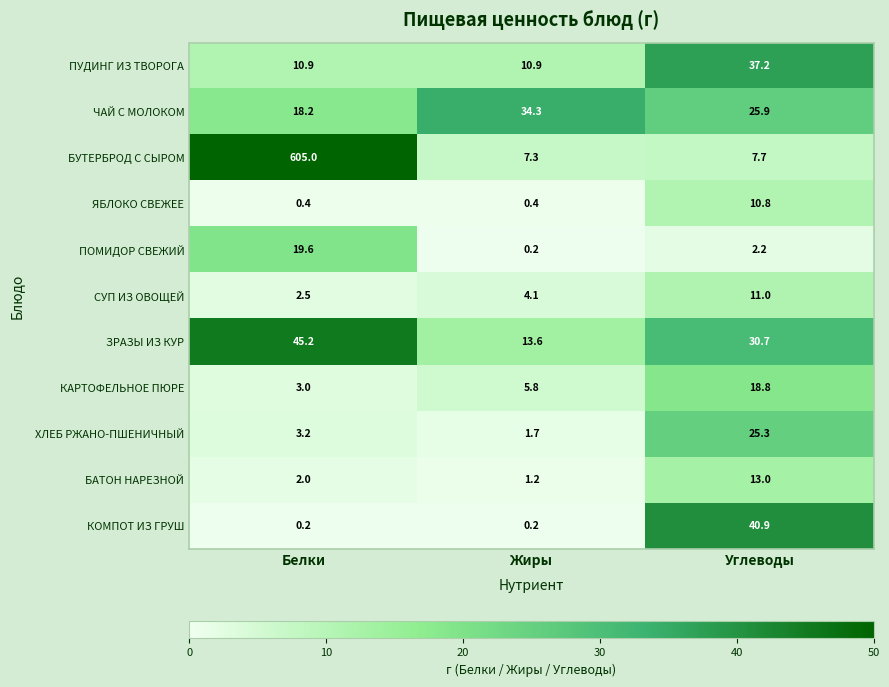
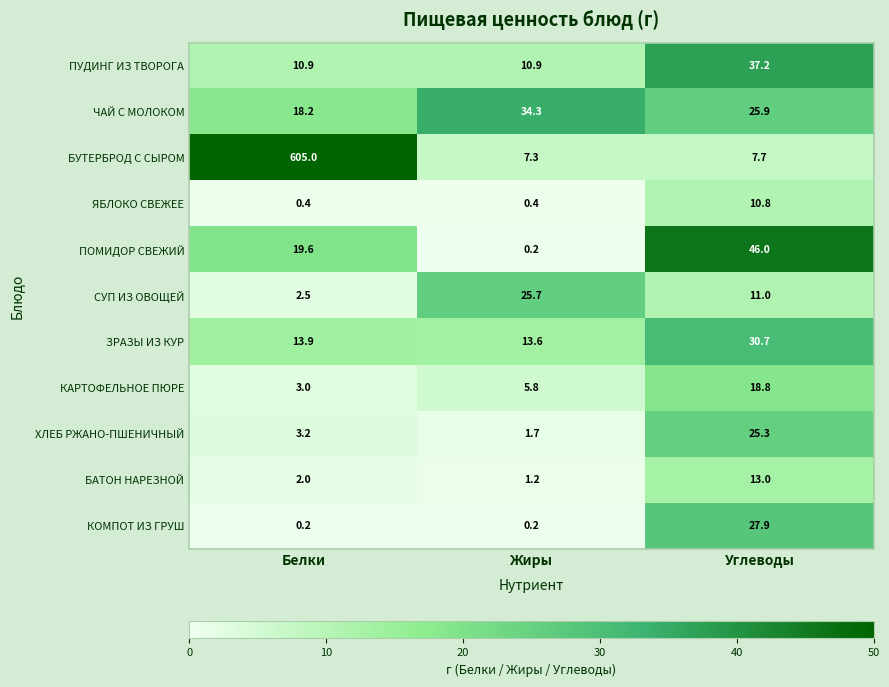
ПОМИДОР СВЕЖИЙ, Углеводы: 2.2 -> 46.0
СУП ИЗ ОВОЩЕЙ, Жиры: 4.1 -> 25.7
ЗРАЗЫ ИЗ КУР, Белки: 45.2 -> 13.9
КОМПОТ ИЗ ГРУШ, Углеводы: 40.9 -> 27.9
